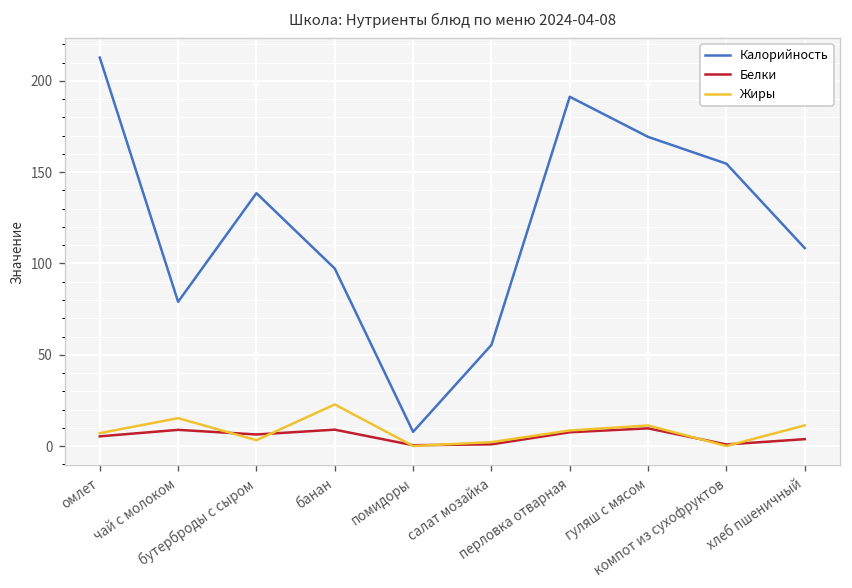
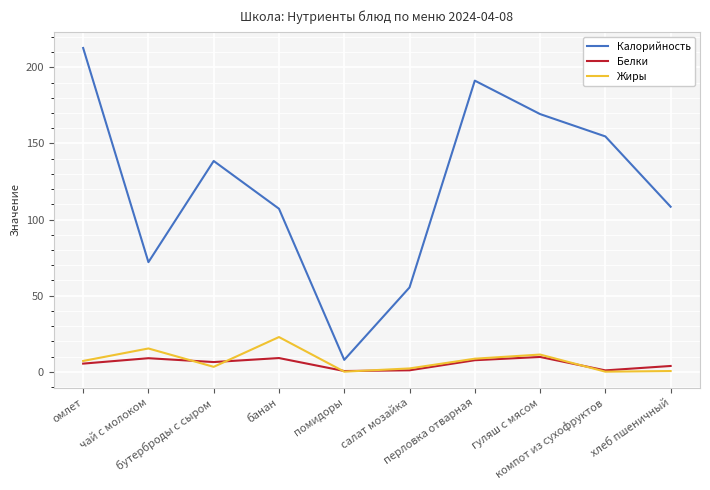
Калорийность, чай с молоком: 79 -> 72
Калорийность, банан: 97 -> 107
Жиры, хлеб пшеничный: 11 -> 0
